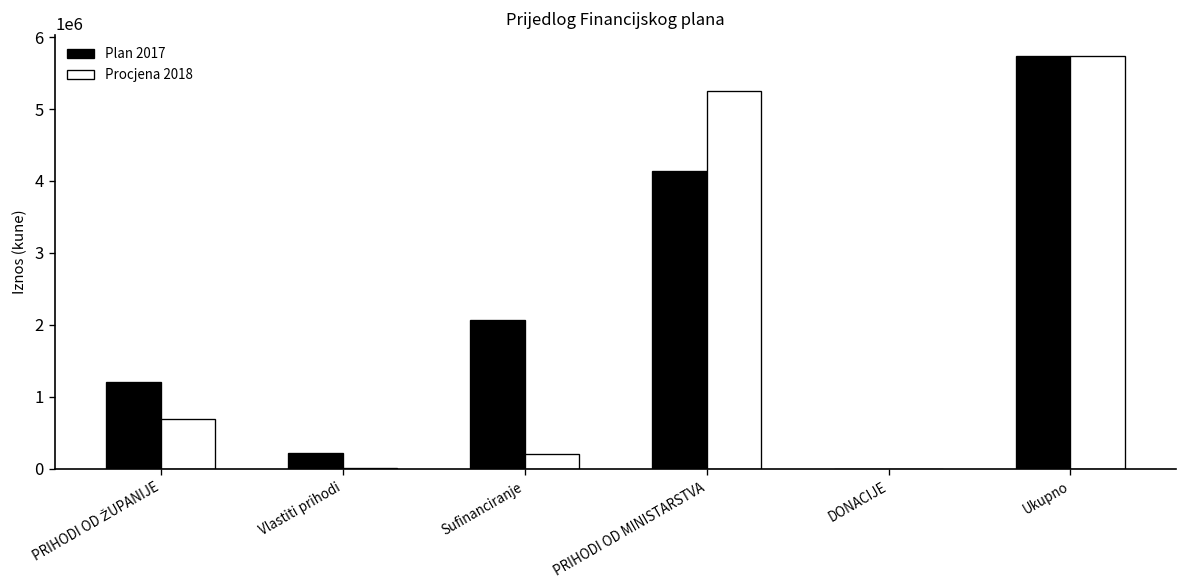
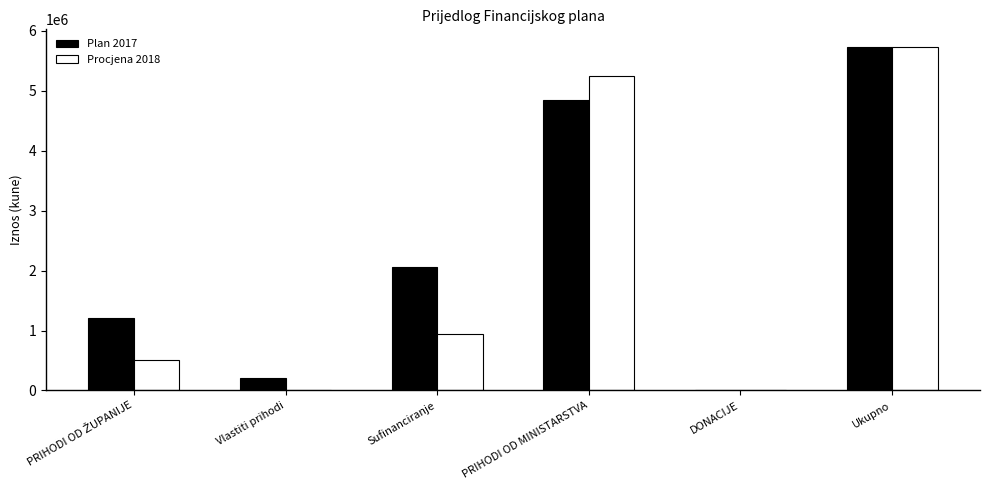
Procjena 2018, PRIHODI OD ŽUPANIJE: 700000 -> 500000
Procjena 2018, Sufinanciranje: 200000 -> 900000
Plan 2017, PRIHODI OD MINISTARSTVA: 4100000 -> 4800000
